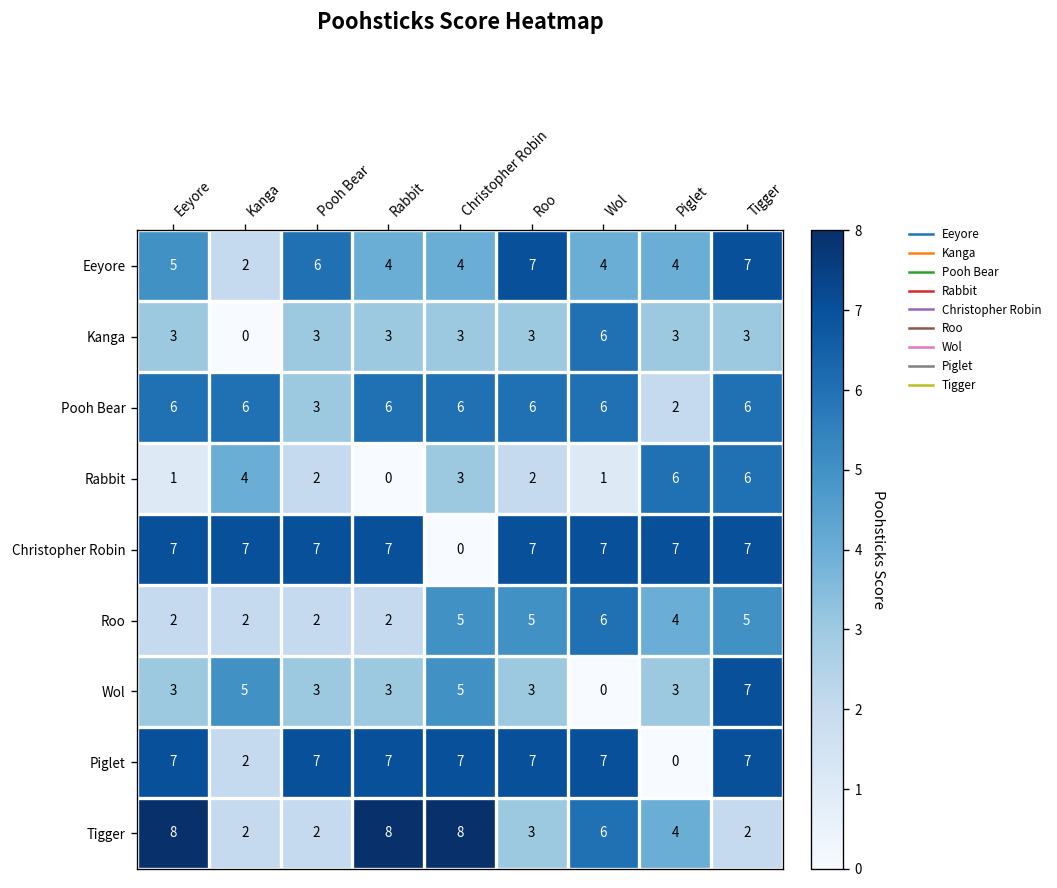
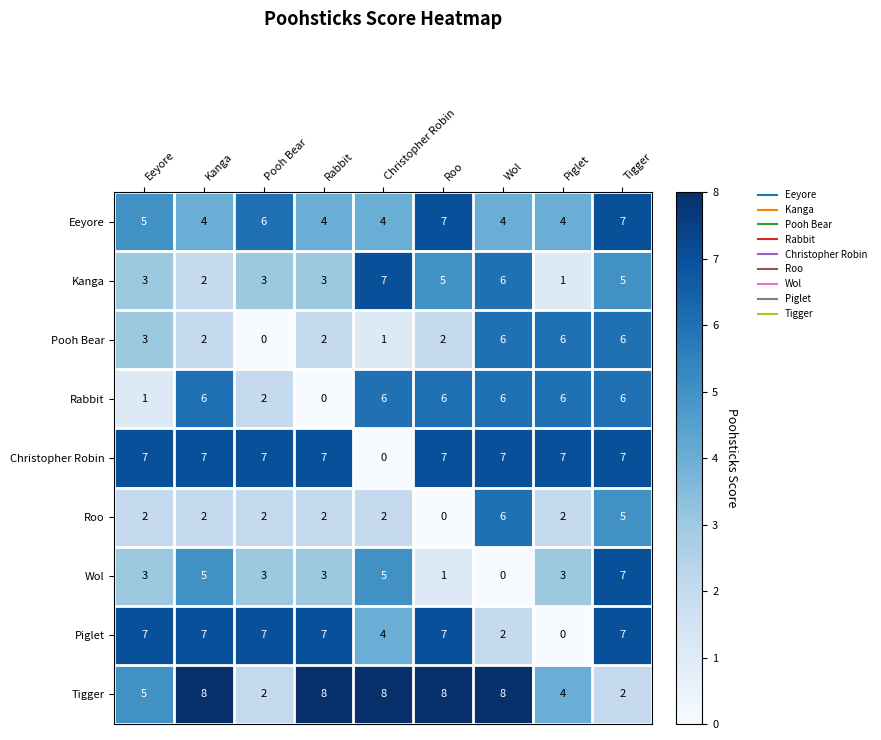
Eeyore, Kanga: 2 -> 4
Kanga, Kanga: 0 -> 2
Kanga, Christopher Robin: 3 -> 7
Kanga, Roo: 3 -> 5
Kanga, Piglet: 3 -> 1
Kanga, Tigger: 3 -> 5
Pooh Bear, Eeyore: 6 -> 3
Pooh Bear, Kanga: 6 -> 2
Pooh Bear, Pooh Bear: 3 -> 0
Pooh Bear, Rabbit: 6 -> 2
Pooh Bear, Christopher Robin: 6 -> 1
Pooh Bear, Roo: 6 -> 2
Pooh Bear, Piglet: 2 -> 6
Rabbit, Kanga: 4 -> 6
Rabbit, Christopher Robin: 3 -> 6
Rabbit, Roo: 2 -> 6
Rabbit, Wol: 1 -> 6
Roo, Christopher Robin: 5 -> 2
Roo, Roo: 5 -> 0
Roo, Piglet: 4 -> 2
Wol, Roo: 3 -> 1
Piglet, Kanga: 2 -> 7
Piglet, Christopher Robin: 7 -> 4
Piglet, Wol: 7 -> 2
Tigger, Eeyore: 8 -> 5
Tigger, Kanga: 2 -> 8
Tigger, Roo: 3 -> 8
Tigger, Wol: 6 -> 8
